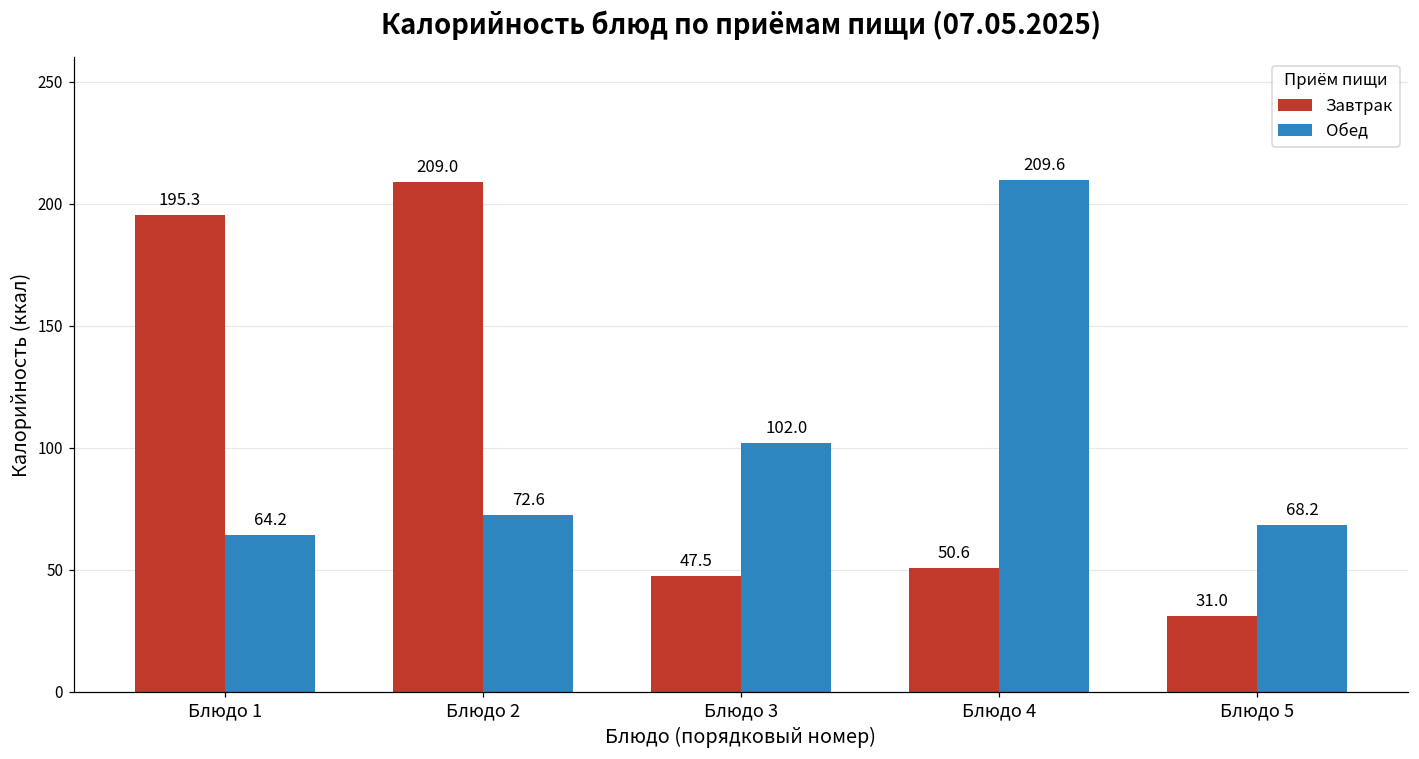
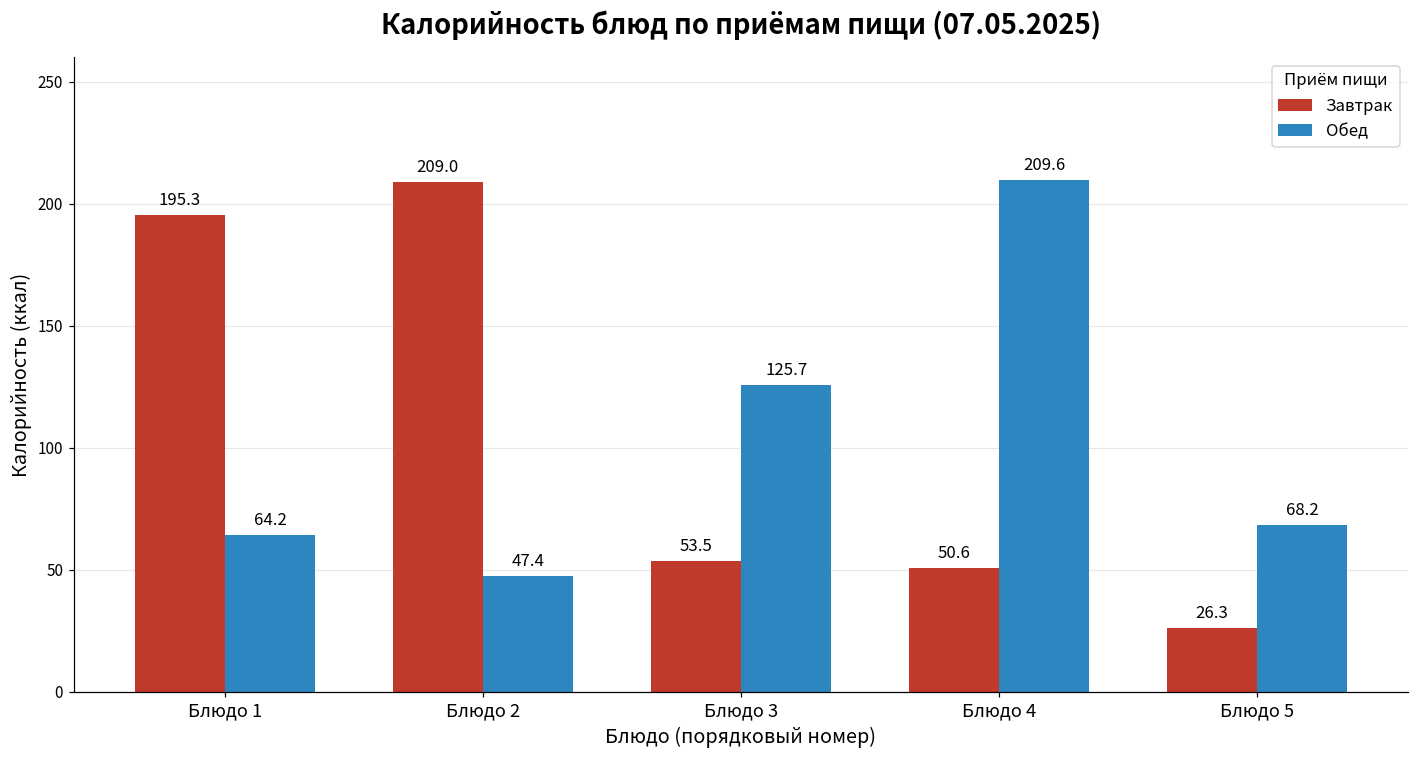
Обед, Блюдо 2: 72.6 -> 47.4
Завтрак, Блюдо 3: 47.5 -> 53.5
Обед, Блюдо 3: 102.0 -> 125.7
Завтрак, Блюдо 5: 31.0 -> 26.3
